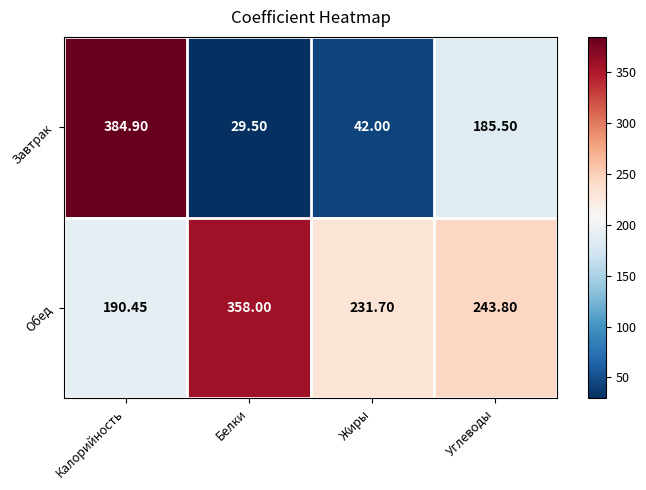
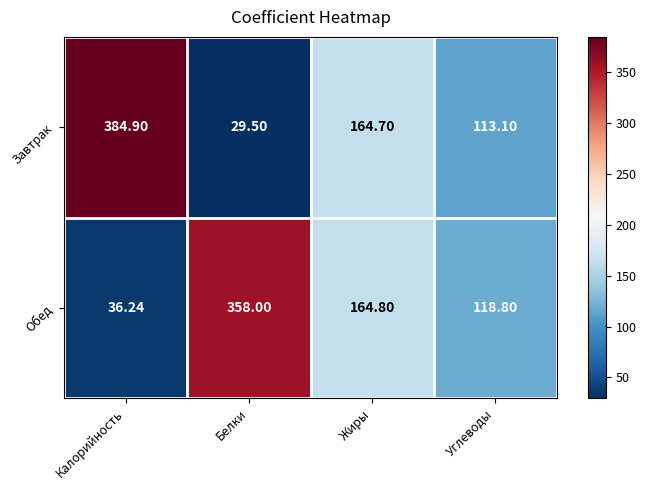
Завтрак, Жиры: 42.00 -> 164.70
Завтрак, Углеводы: 185.50 -> 113.10
Обед, Калорийность: 190.45 -> 36.24
Обед, Жиры: 231.70 -> 164.80
Обед, Углеводы: 243.80 -> 118.80
